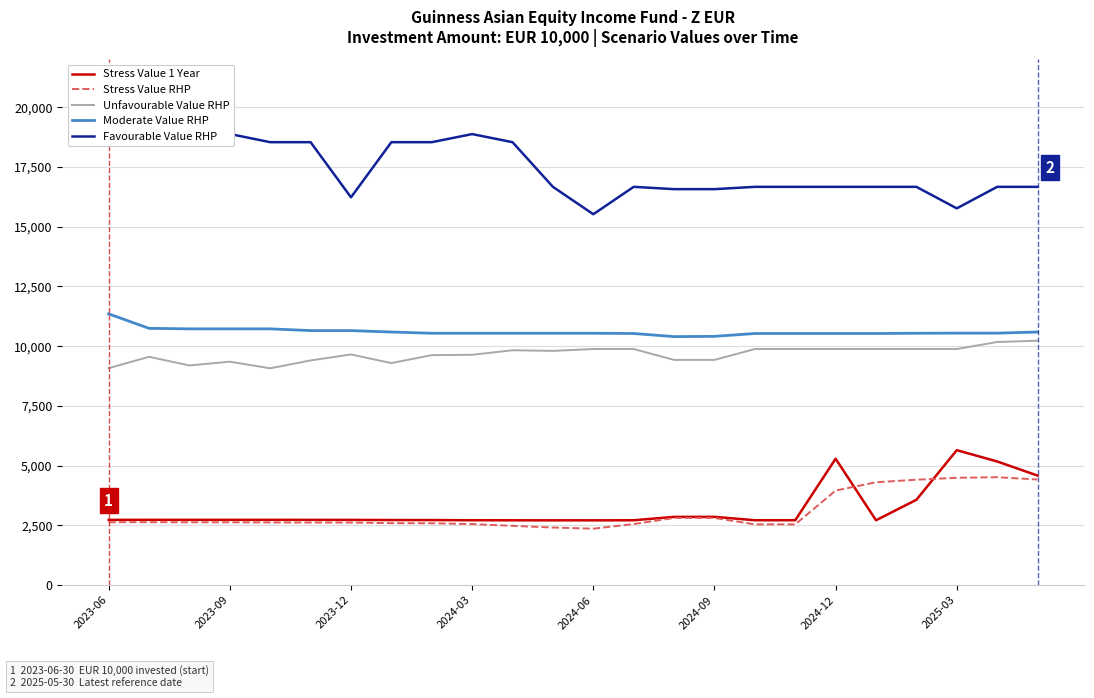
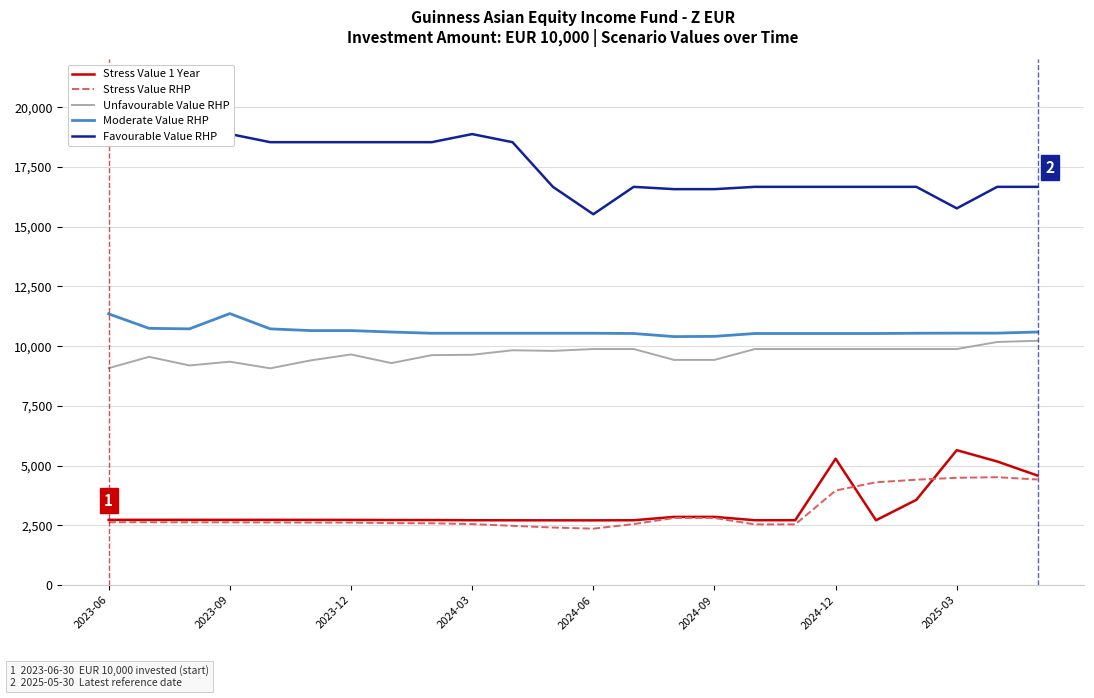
Moderate Value RHP, 2023-09: 10,700 -> 11,400
Favourable Value RHP, 2023-12: 16,200 -> 18,500
